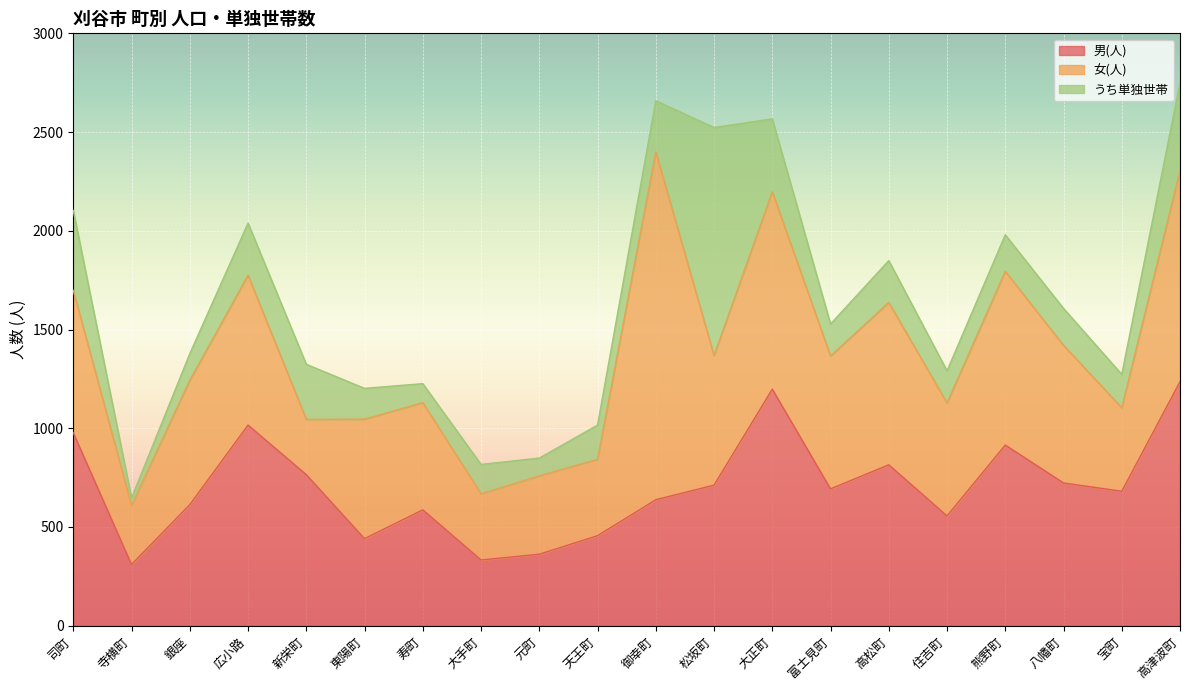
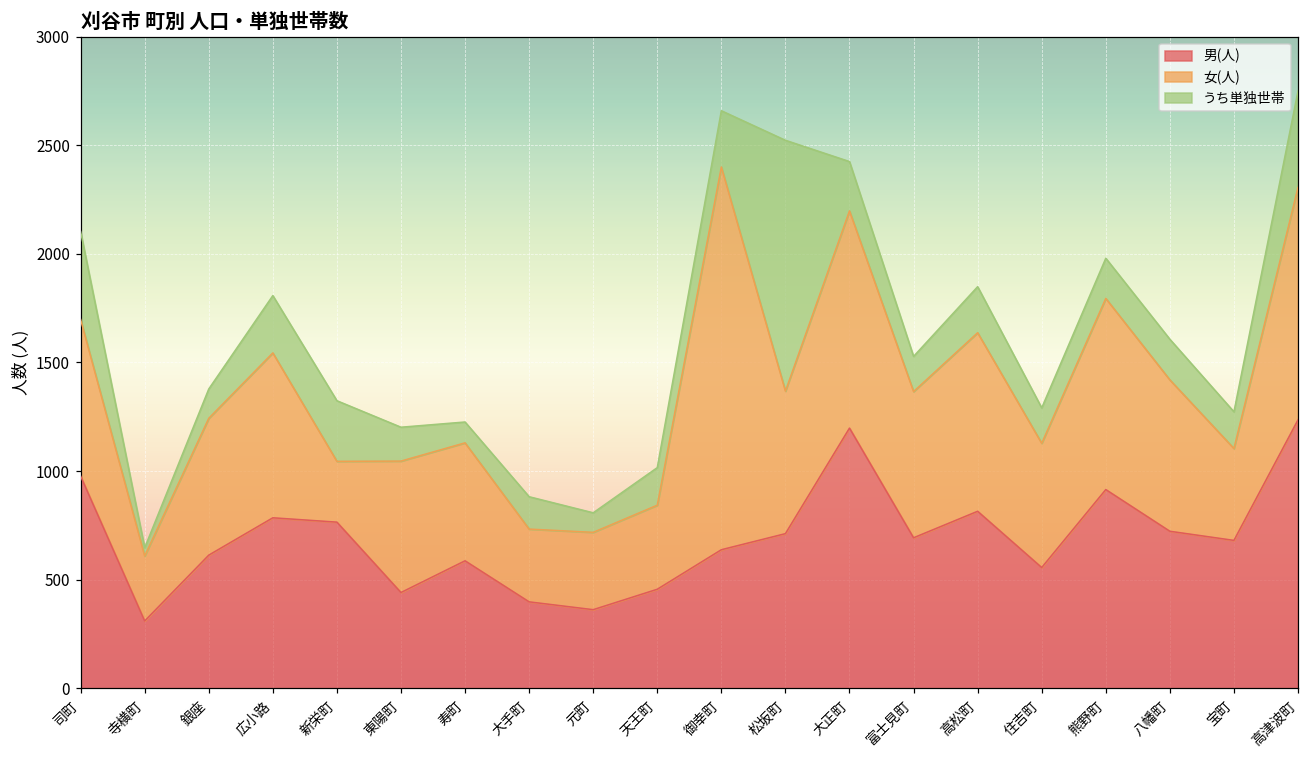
男(人), 広小路: 1020 -> 790
男(人), 大手町: 330 -> 400
女(人), 元町: 400 -> 360
うち単独世帯, 大正町: 370 -> 230
